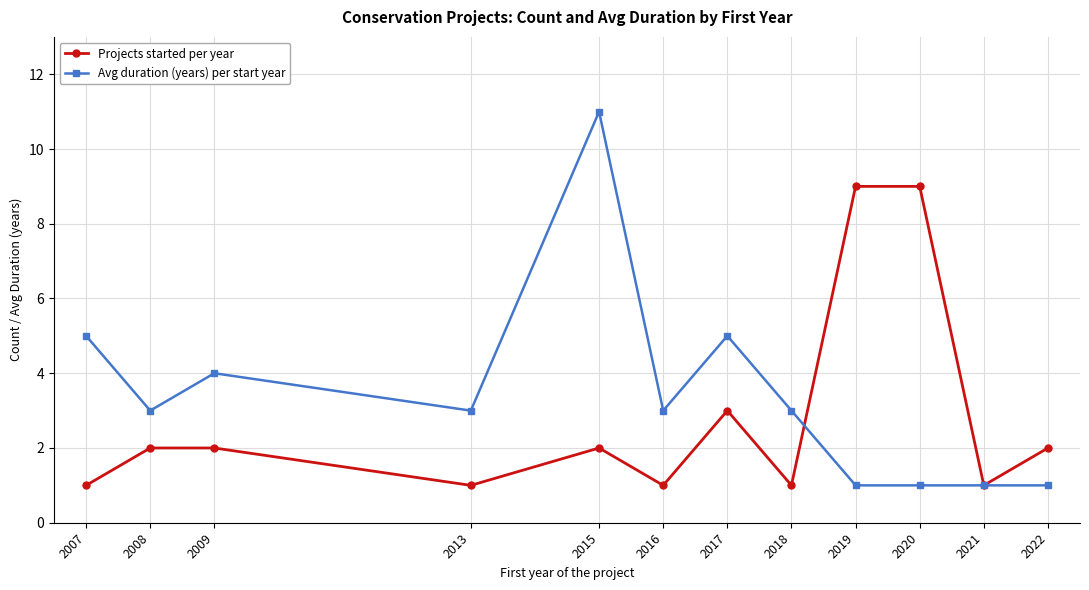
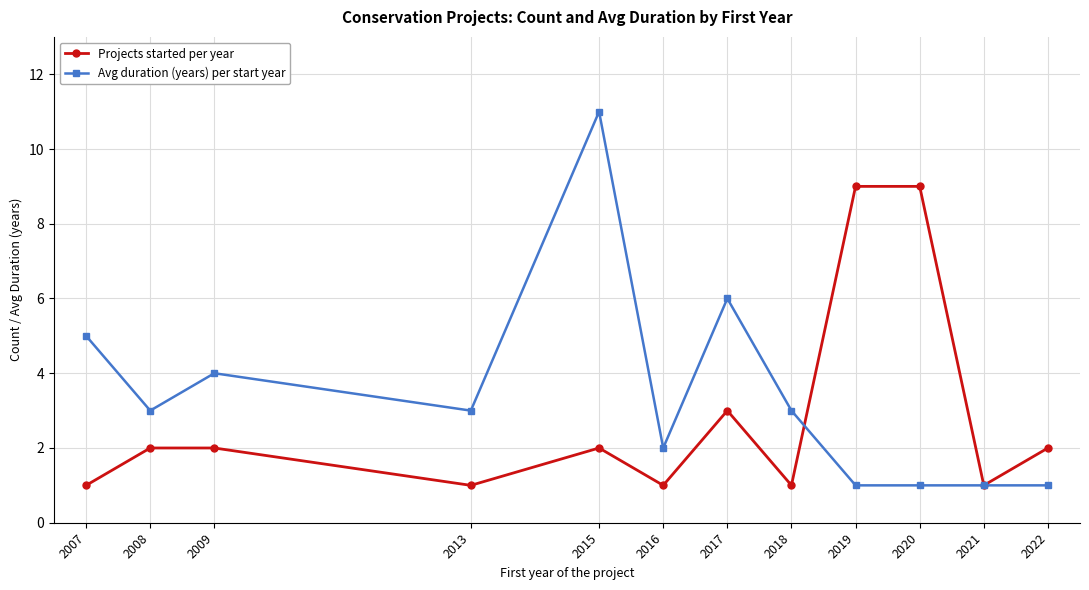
Avg duration (years) per start year, 2016: 3 -> 2
Avg duration (years) per start year, 2017: 5 -> 6
